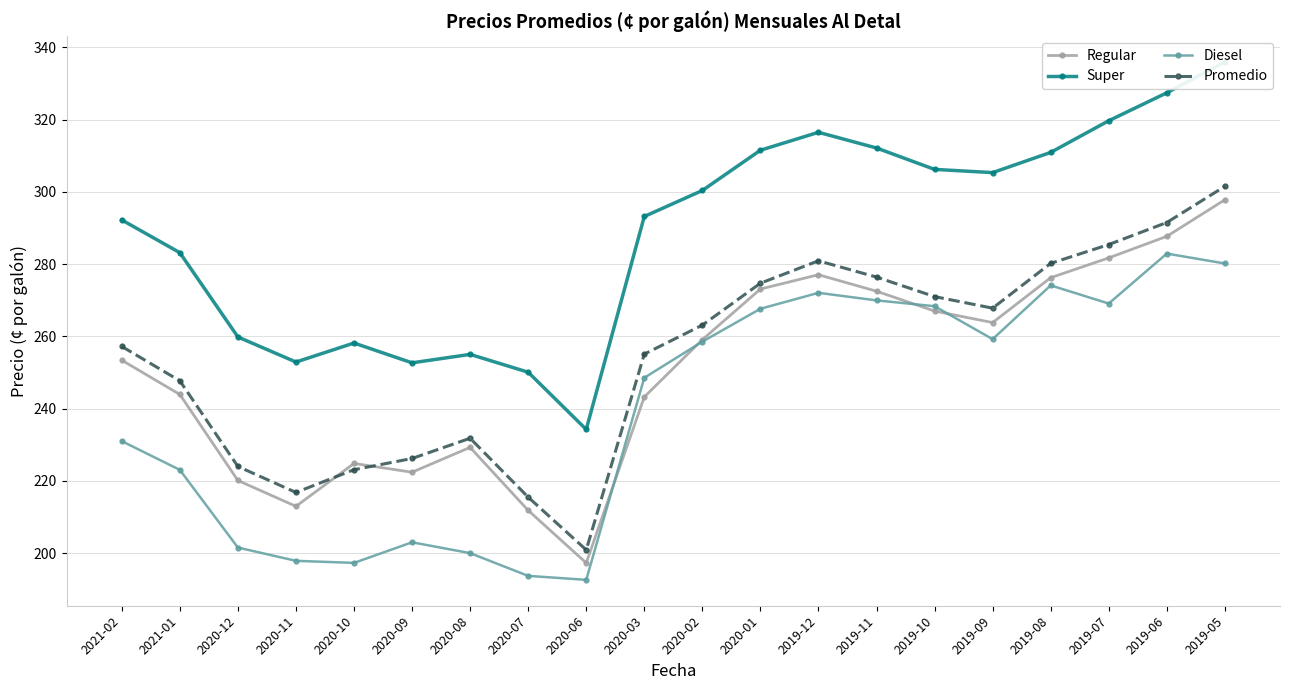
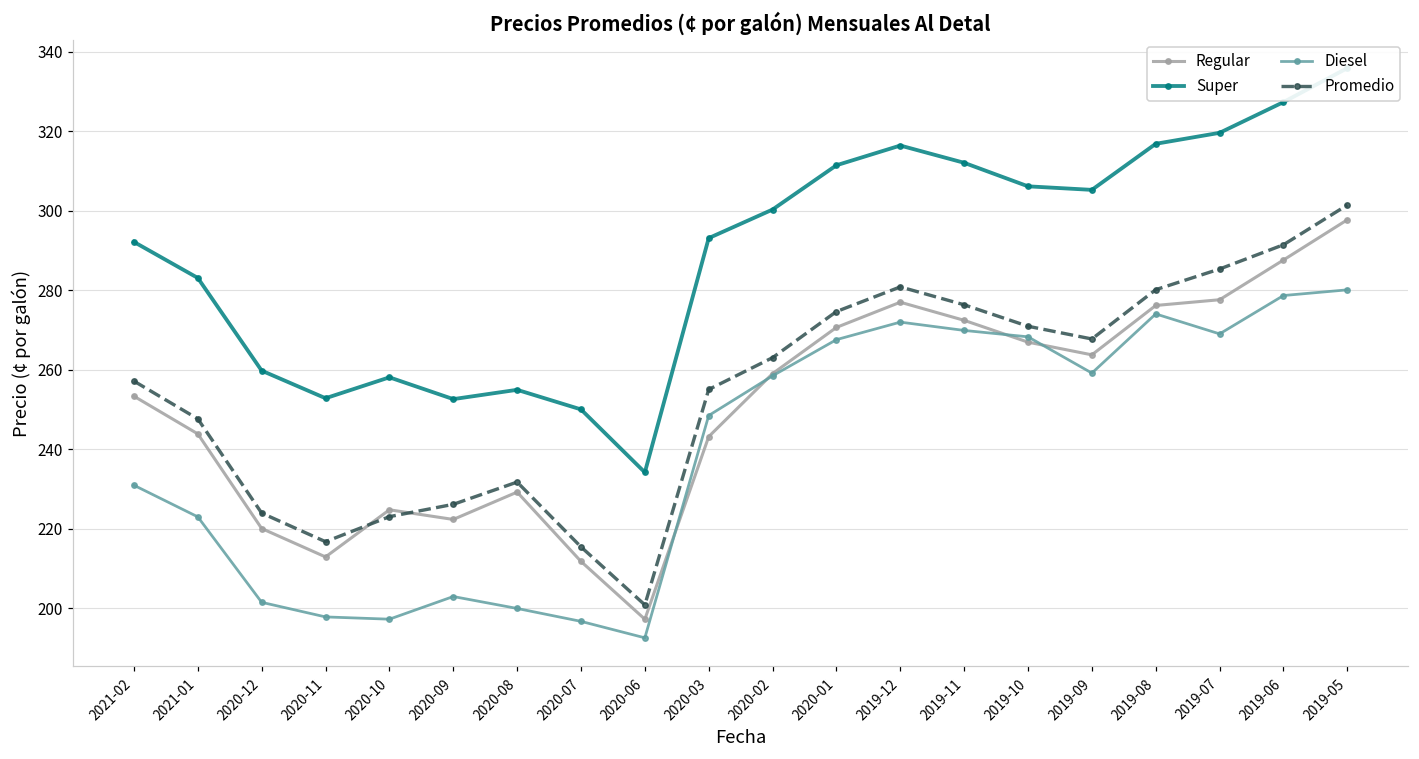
Diesel, 2020-07: 194 -> 197
Regular, 2020-01: 273 -> 271
Super, 2019-08: 311 -> 317
Regular, 2019-07: 282 -> 278
Diesel, 2019-06: 283 -> 279
